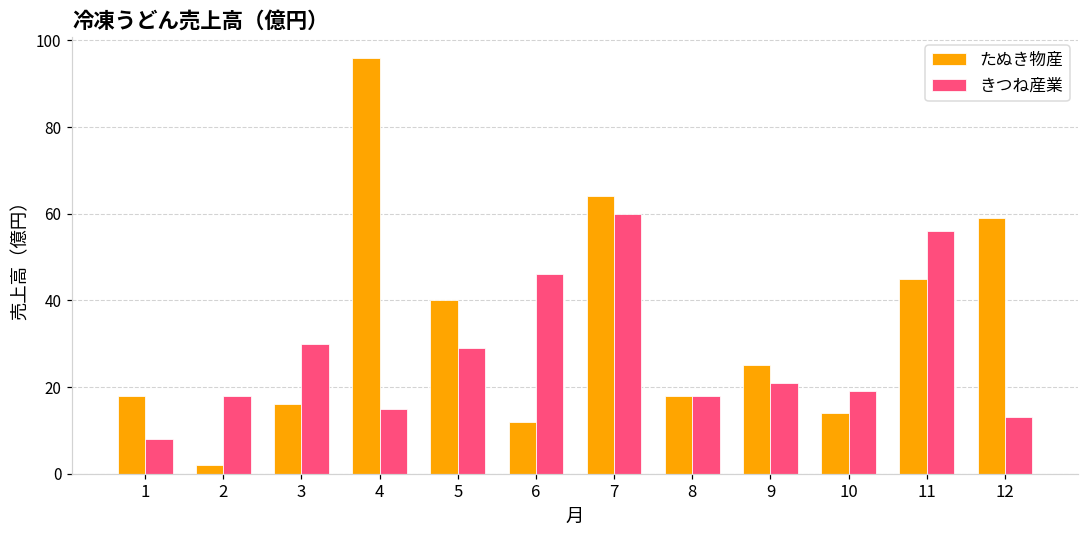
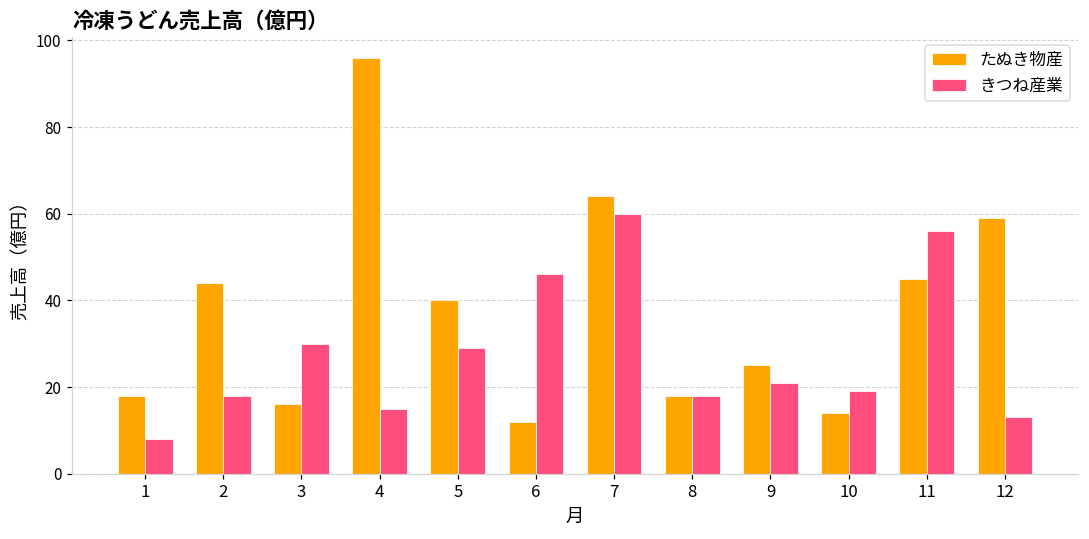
たぬき物産, 2: 2 -> 44
